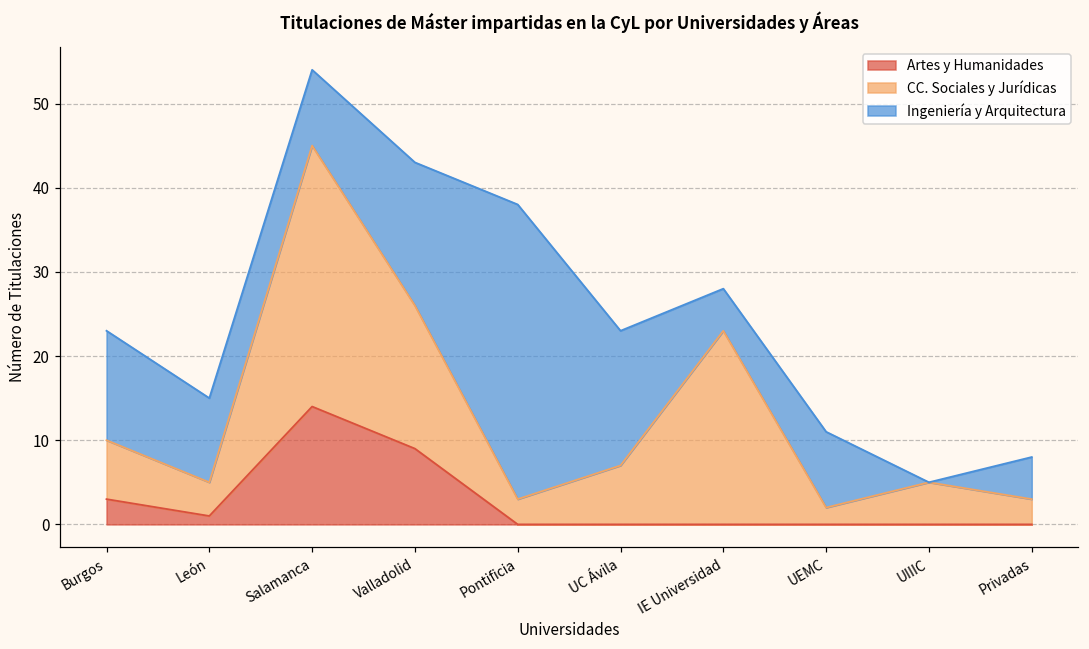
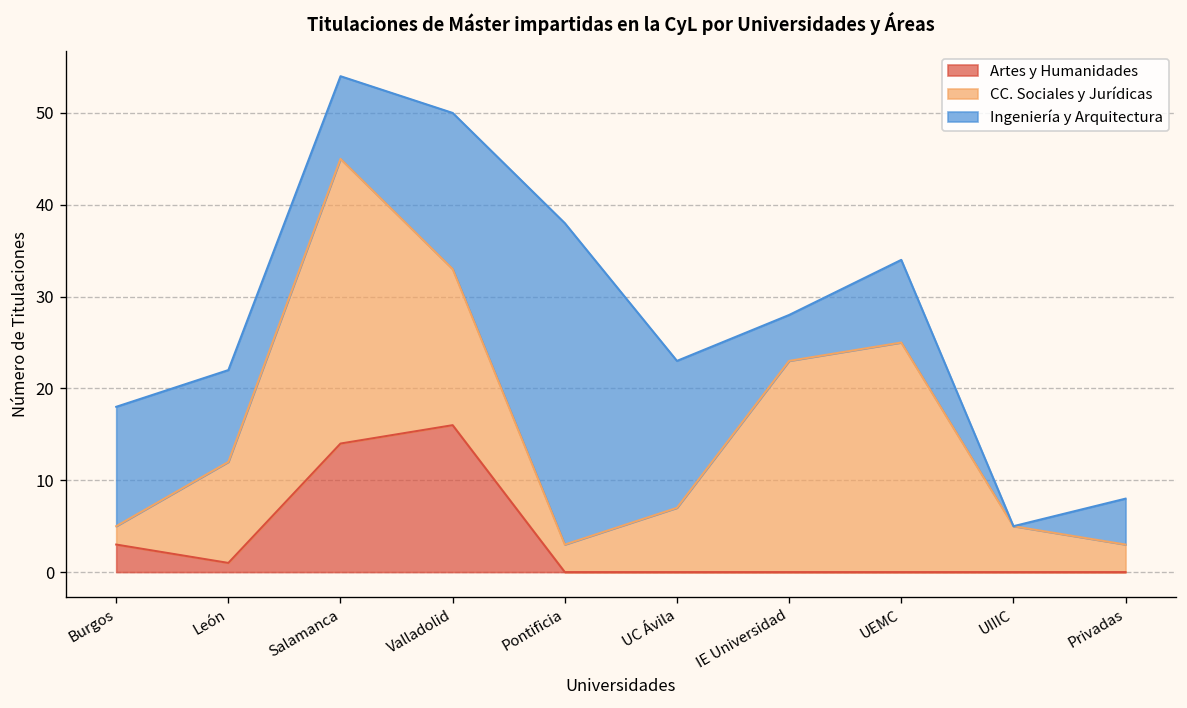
CC. Sociales y Jurídicas, Burgos: 7 -> 2
CC. Sociales y Jurídicas, León: 4 -> 11
Artes y Humanidades, Valladolid: 9 -> 16
CC. Sociales y Jurídicas, UEMC: 2 -> 25
